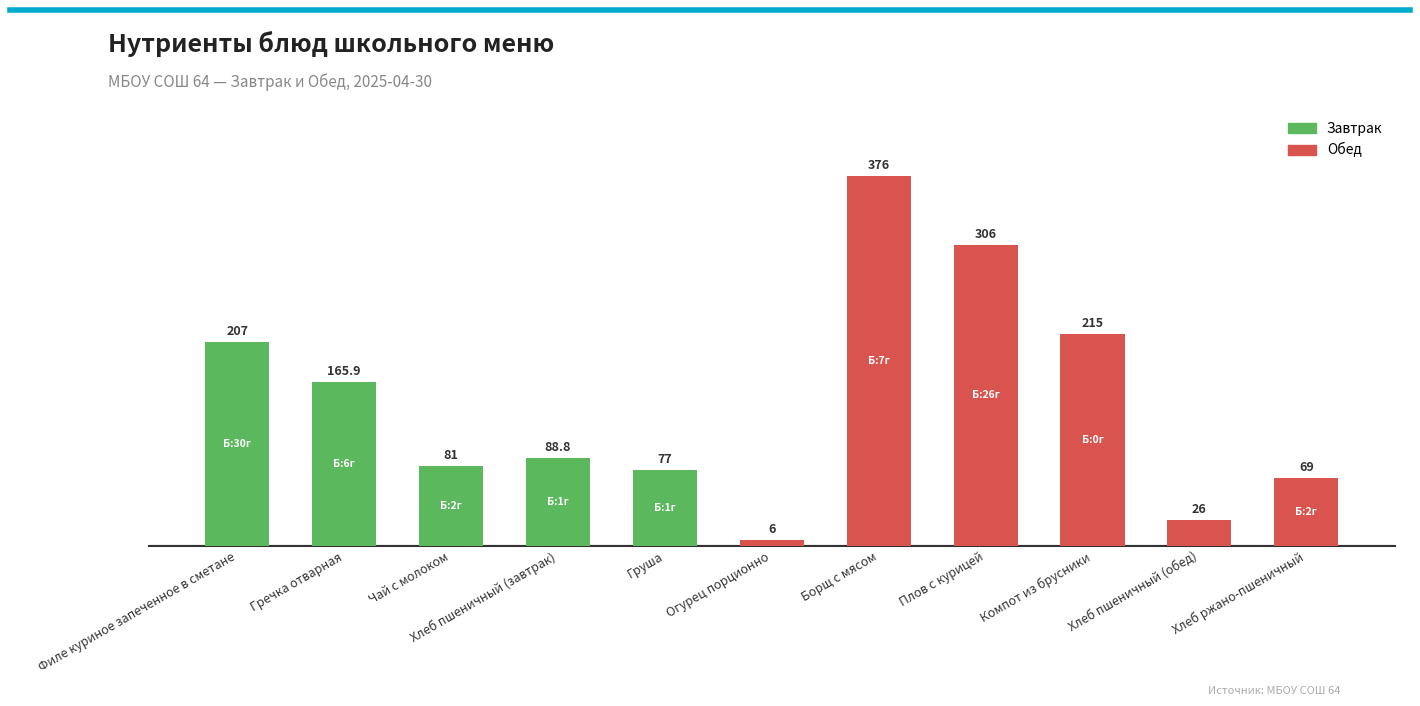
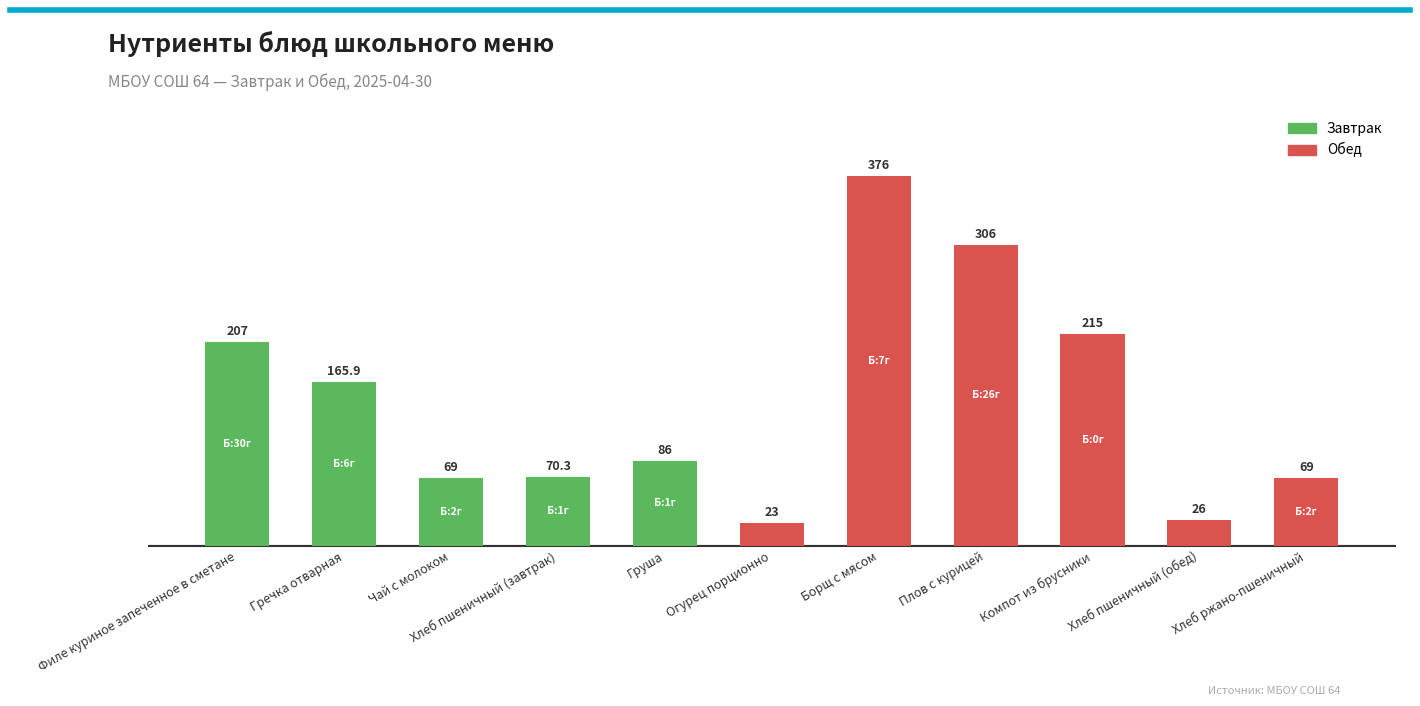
Чай с молоком: 81 -> 69
Хлеб пшеничный (завтрак): 88.8 -> 70.3
Груша: 77 -> 86
Огурец порционно: 6 -> 23
